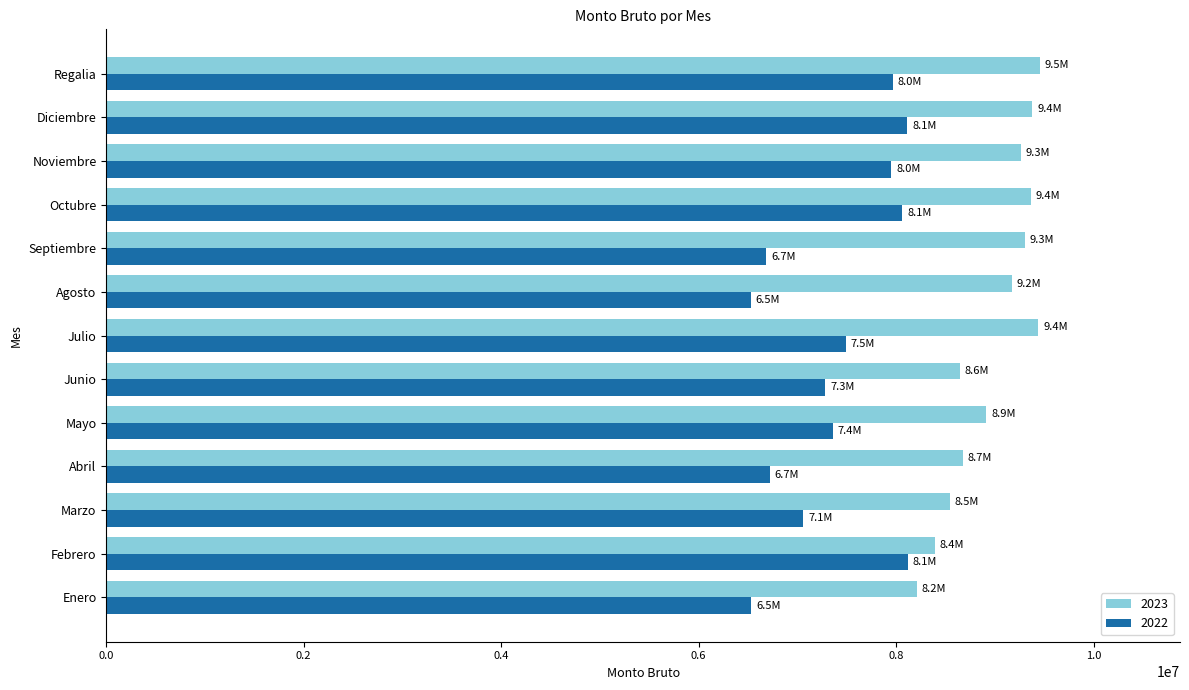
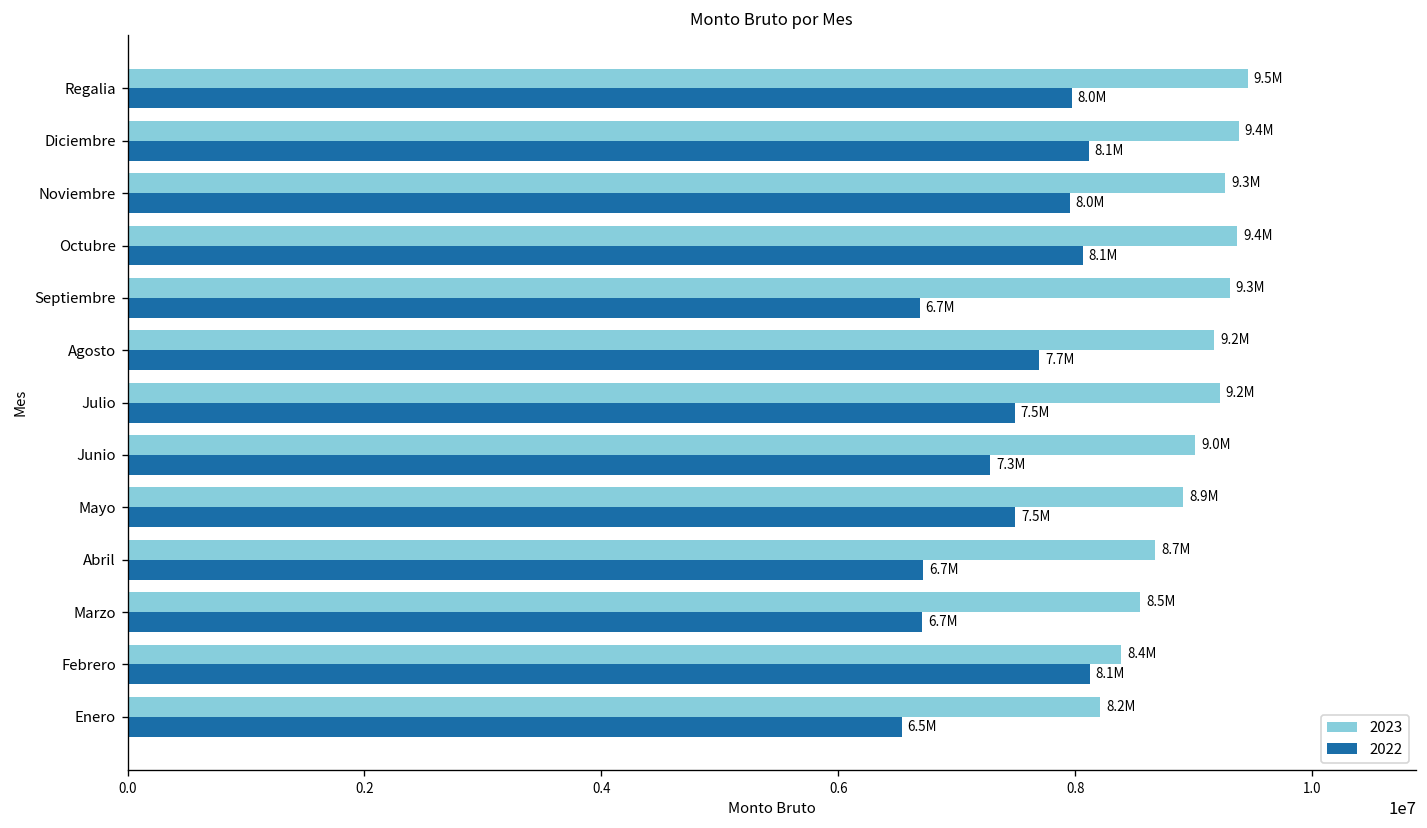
2022, Agosto: 6.5M -> 7.7M
2023, Julio: 9.4M -> 9.2M
2023, Junio: 8.6M -> 9.0M
2022, Mayo: 7.4M -> 7.5M
2022, Marzo: 7.1M -> 6.7M
